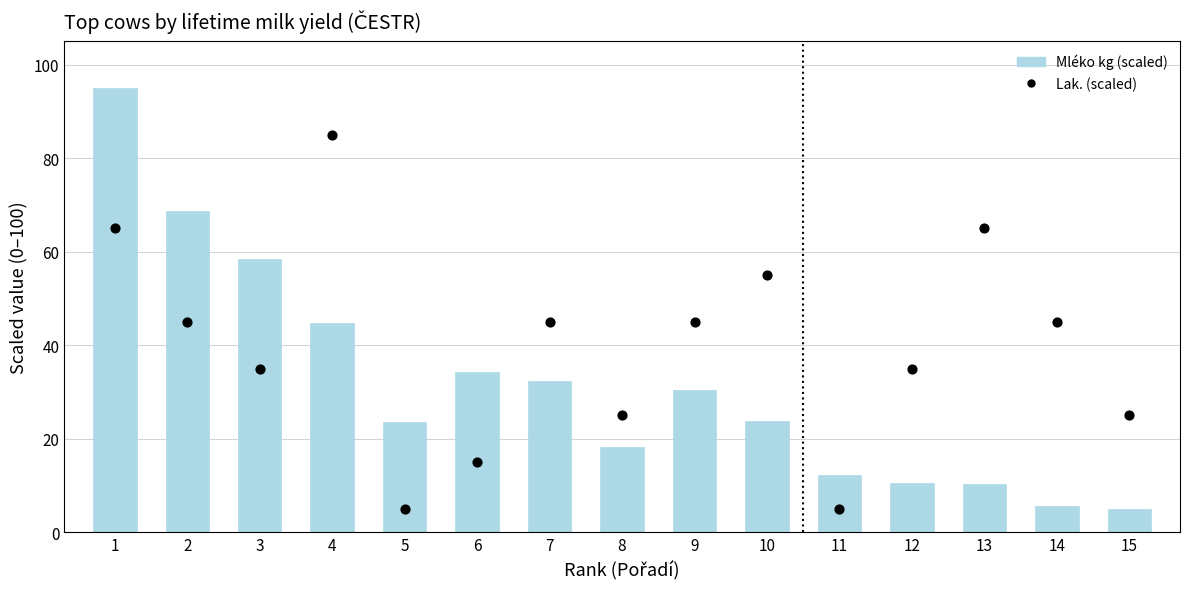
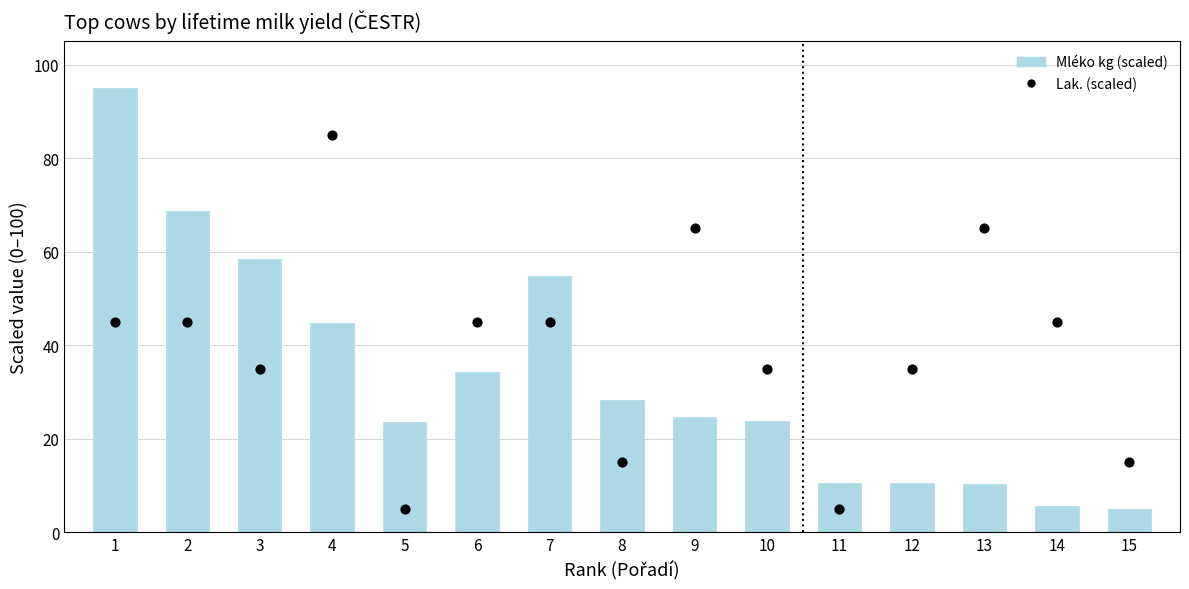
Lak. (scaled), 1: 65 -> 45
Lak. (scaled), 6: 15 -> 45
Mléko kg (scaled), 7: 32 -> 55
Mléko kg (scaled), 8: 18 -> 28
Lak. (scaled), 8: 25 -> 15
Mléko kg (scaled), 9: 30 -> 25
Lak. (scaled), 9: 45 -> 65
Lak. (scaled), 10: 55 -> 35
Mléko kg (scaled), 11: 12 -> 10
Lak. (scaled), 15: 25 -> 15
